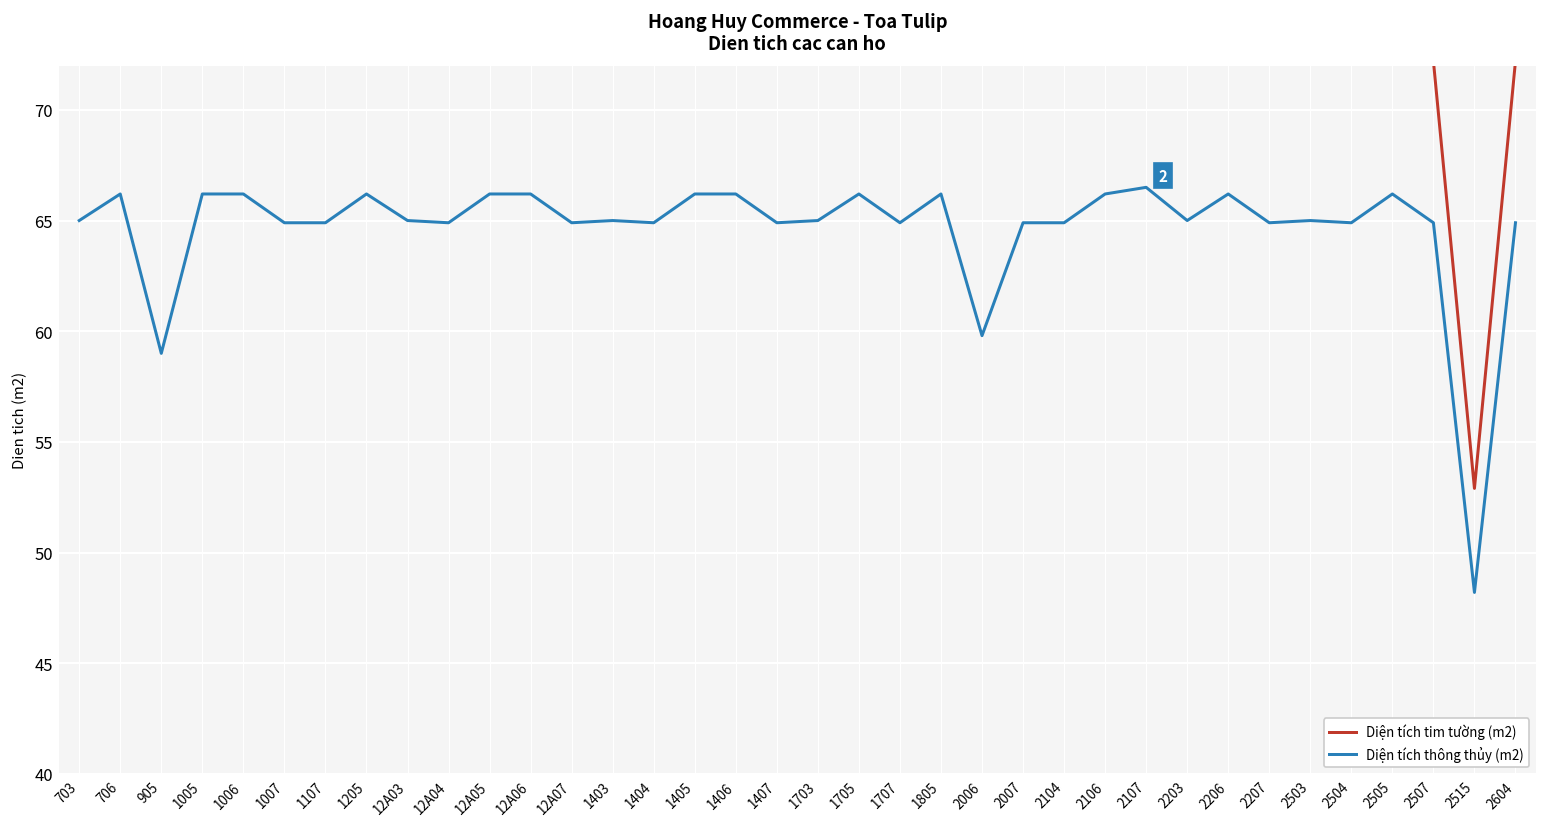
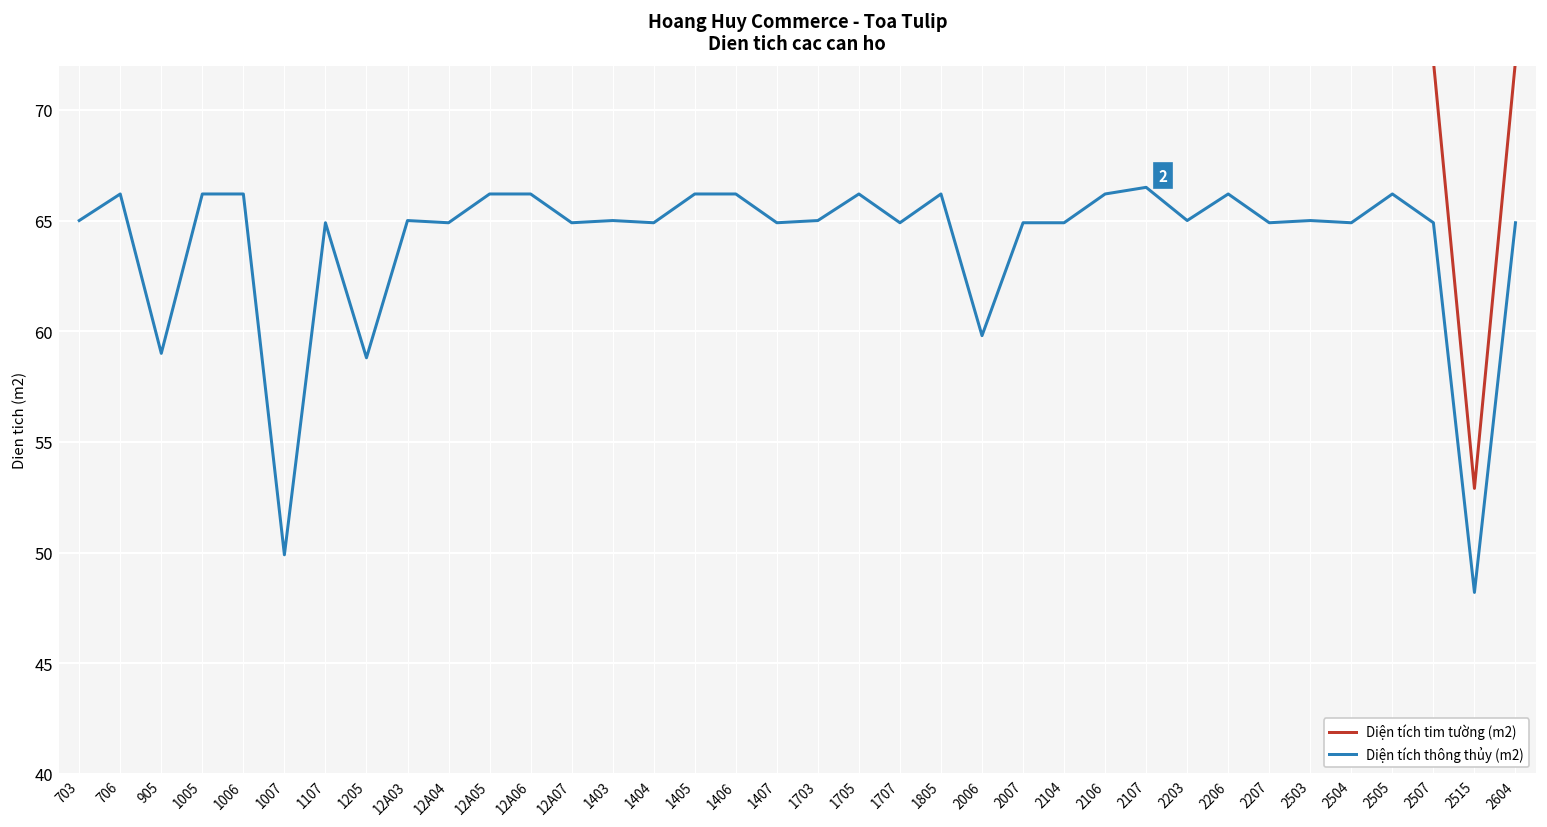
Diện tích thông thủy (m2), 1007: 64.9 -> 49.9
Diện tích thông thủy (m2), 1205: 66.2 -> 58.8
